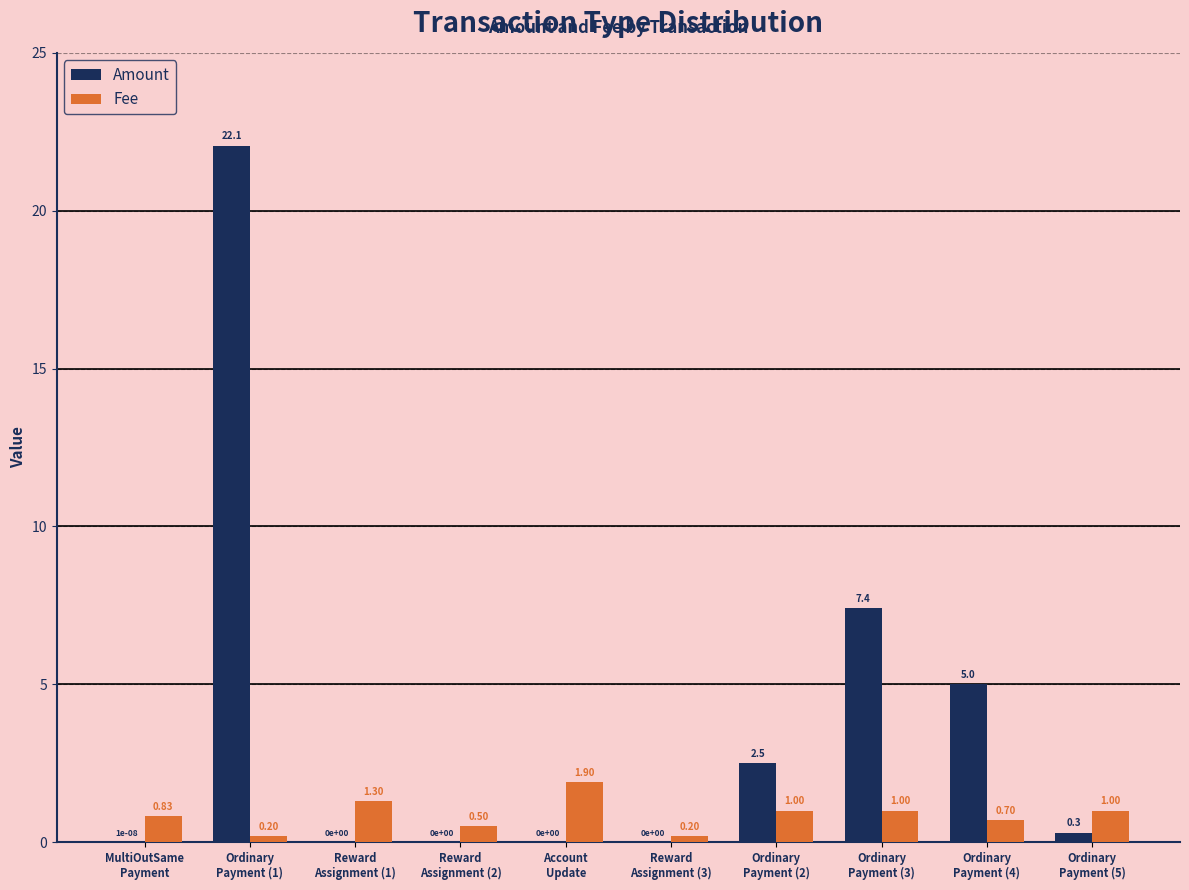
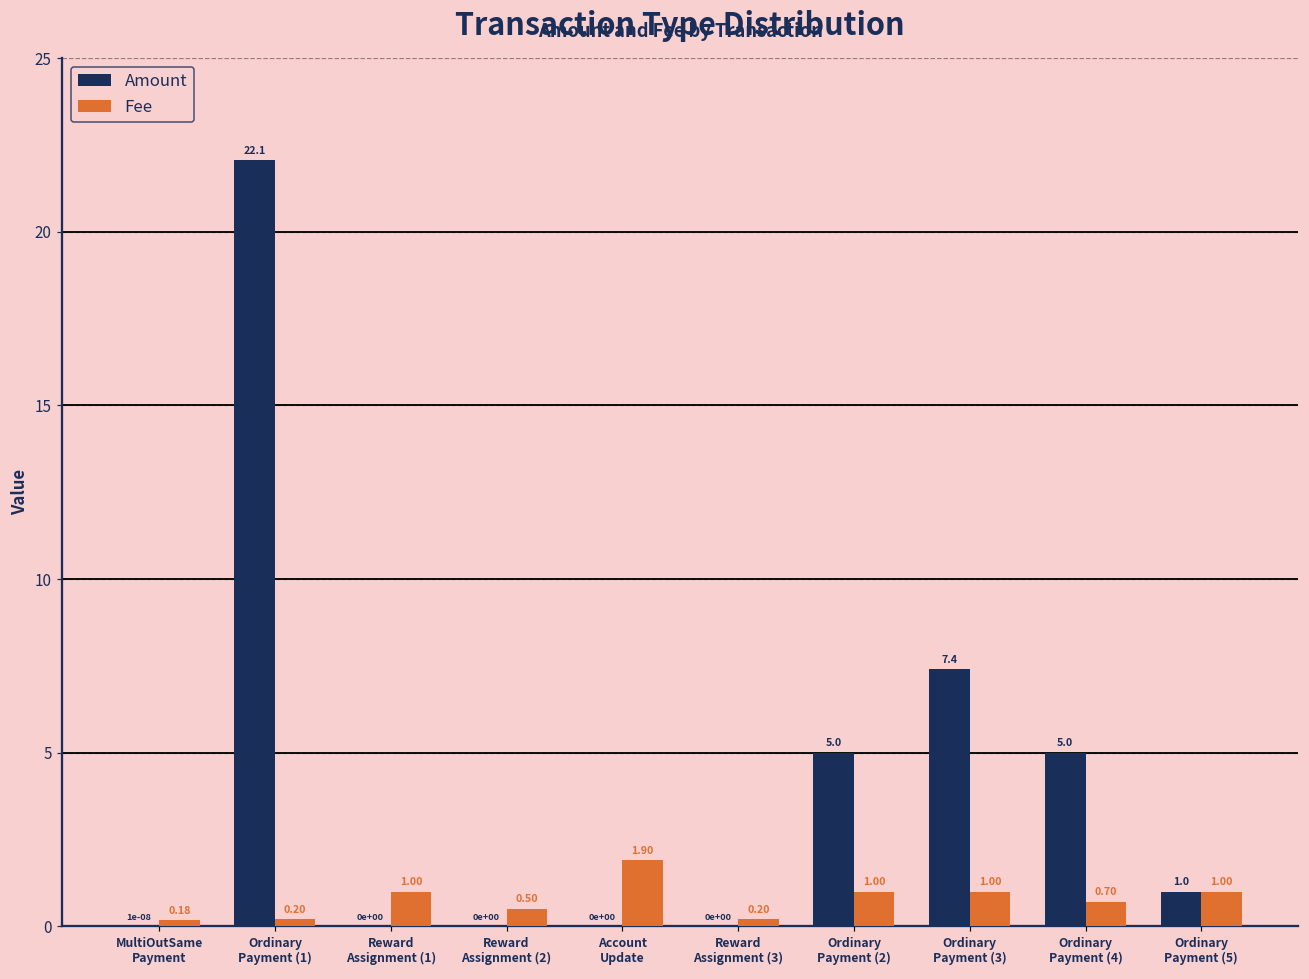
Fee, MultiOutSame Payment: 0.83 -> 0.18
Fee, Reward Assignment (1): 1.30 -> 1.00
Amount, Ordinary Payment (2): 2.5 -> 5.0
Amount, Ordinary Payment (5): 0.3 -> 1.0
